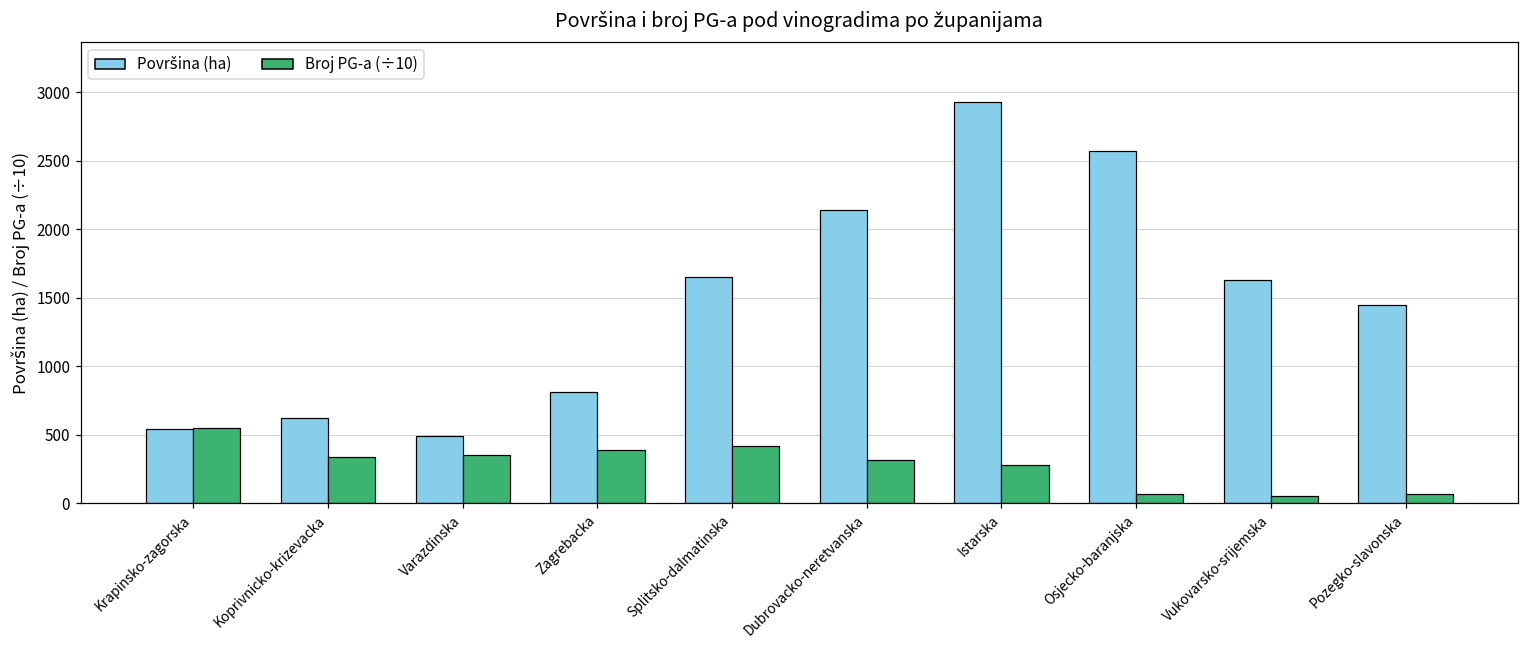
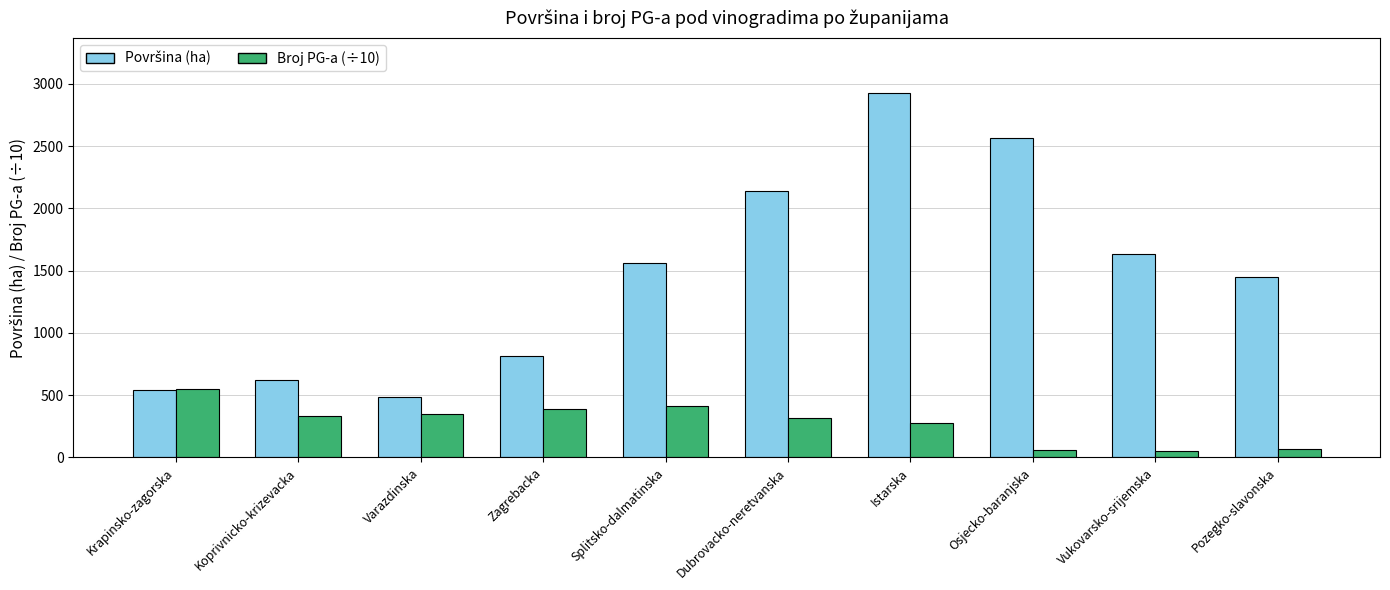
Površina (ha), Splitsko-dalmatinska: 1660 -> 1560
